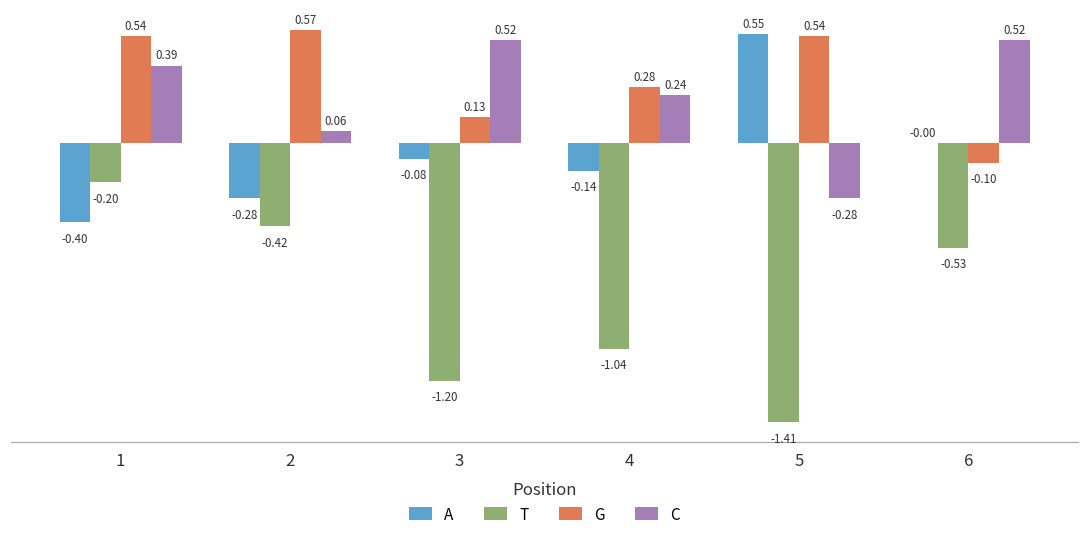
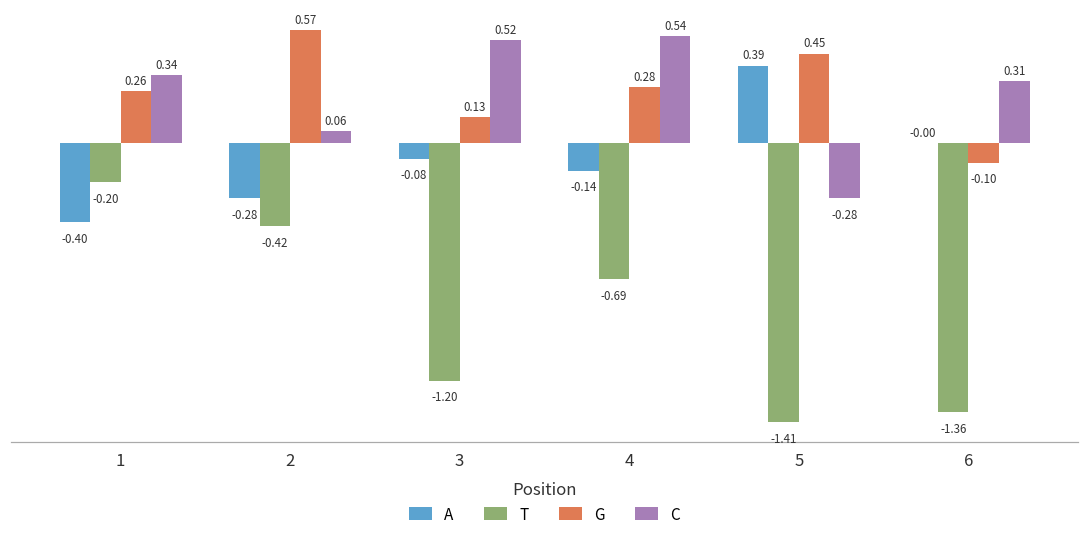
G, 1: 0.54 -> 0.26
C, 1: 0.39 -> 0.34
T, 4: -1.04 -> -0.69
C, 4: 0.24 -> 0.54
A, 5: 0.55 -> 0.39
G, 5: 0.54 -> 0.45
T, 6: -0.53 -> -1.36
C, 6: 0.52 -> 0.31
